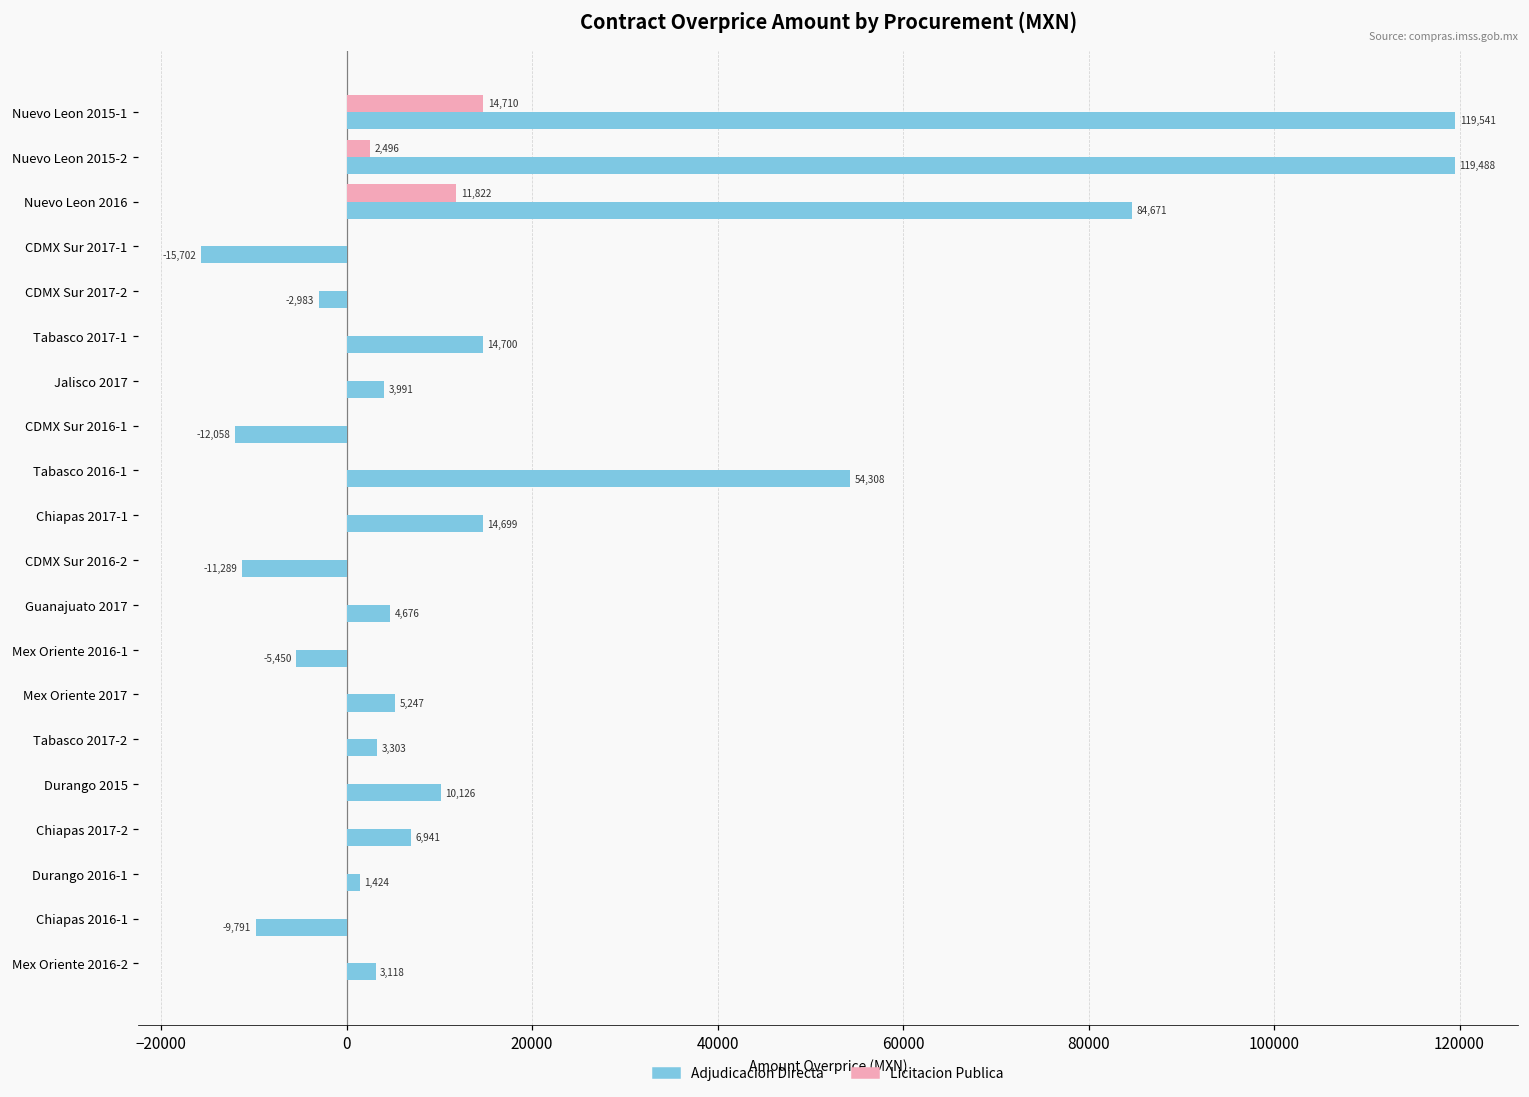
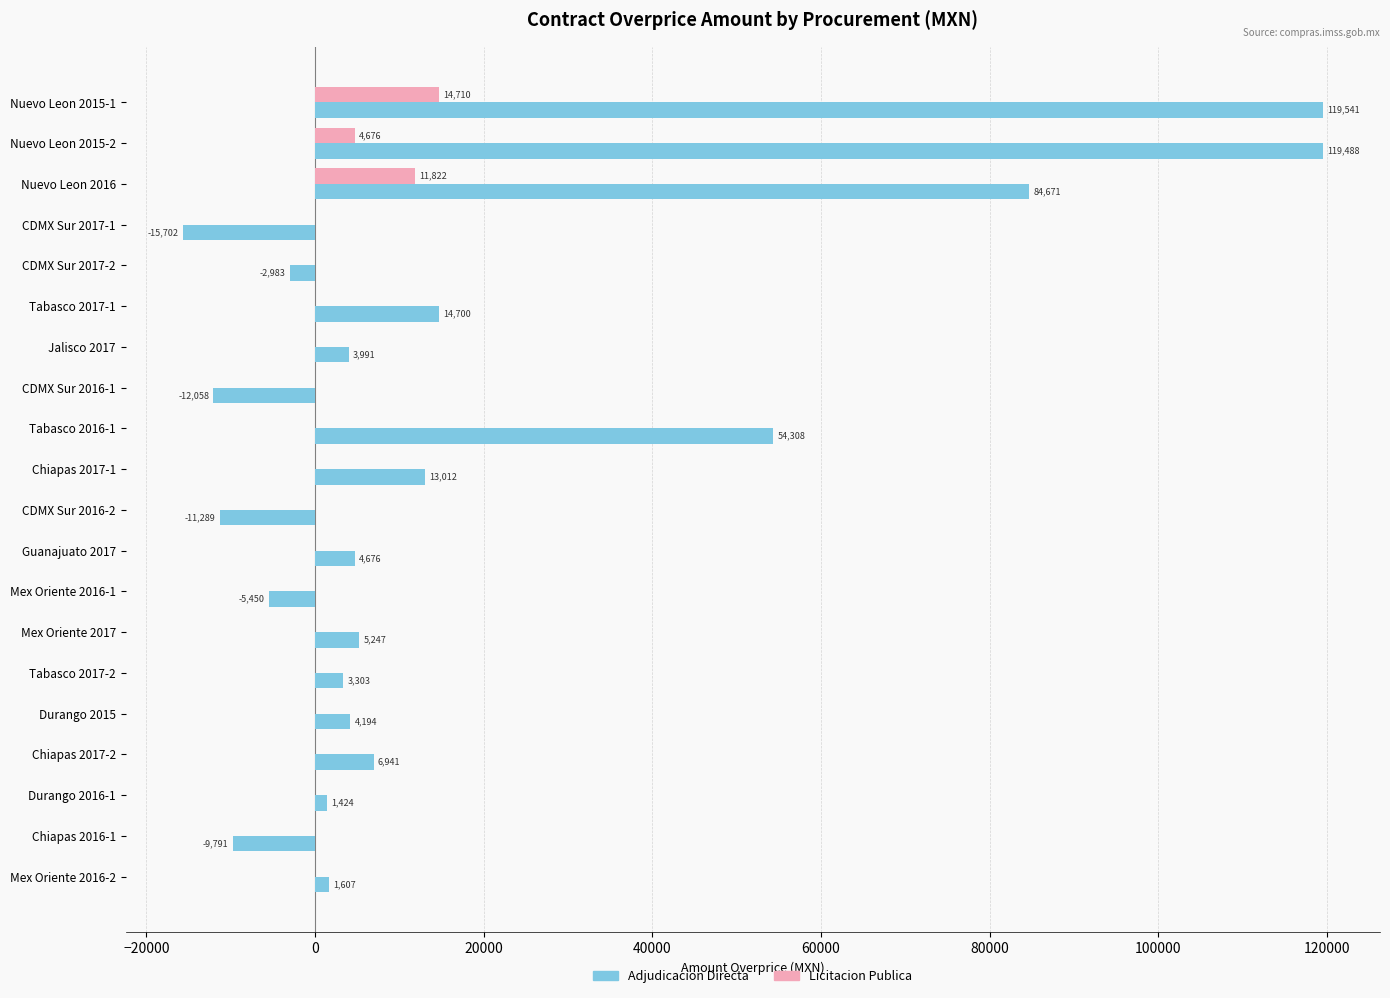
Licitacion Publica, Nuevo Leon 2015-2: 2,496 -> 4,676
Adjudicacion Directa, Chiapas 2017-1: 14,699 -> 13,012
Adjudicacion Directa, Durango 2015: 10,126 -> 4,194
Adjudicacion Directa, Mex Oriente 2016-2: 3,118 -> 1,607
